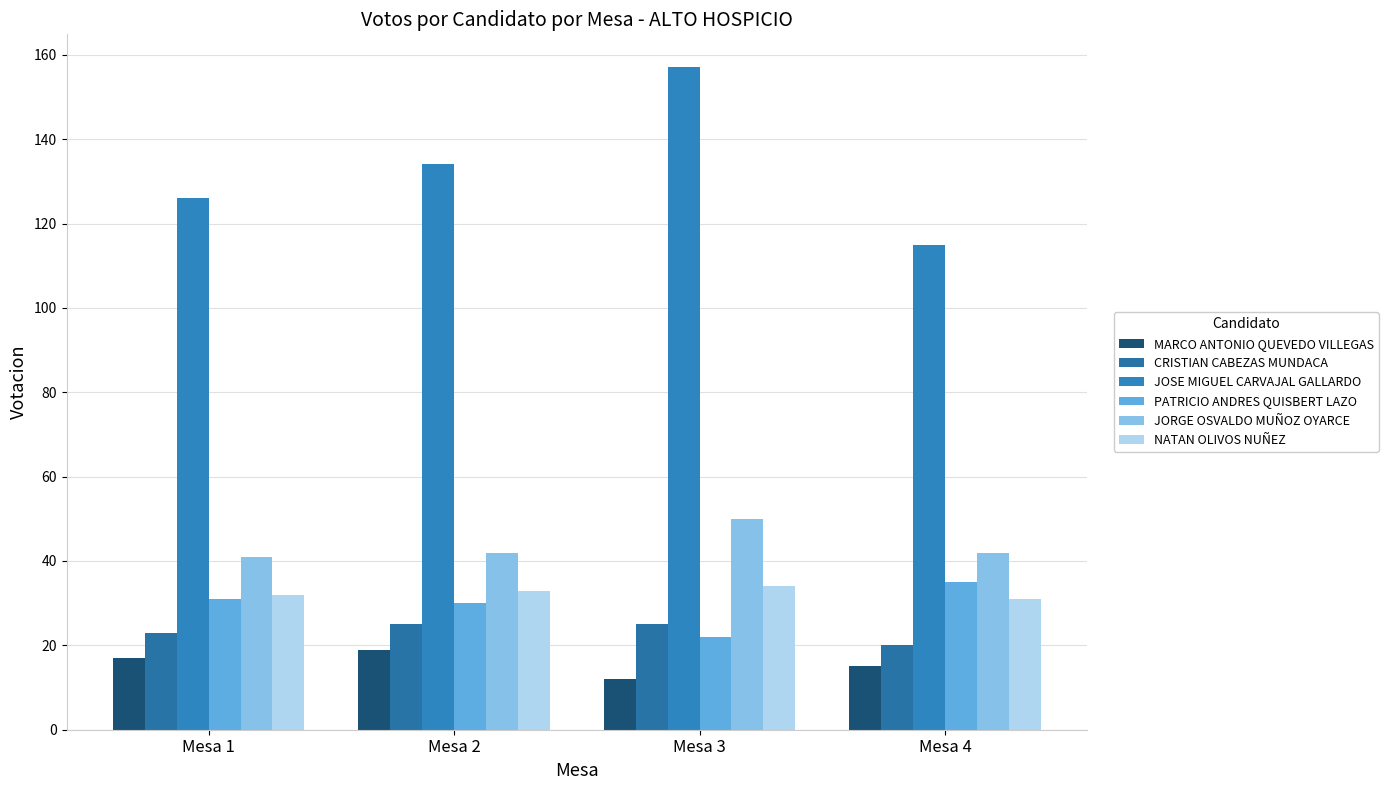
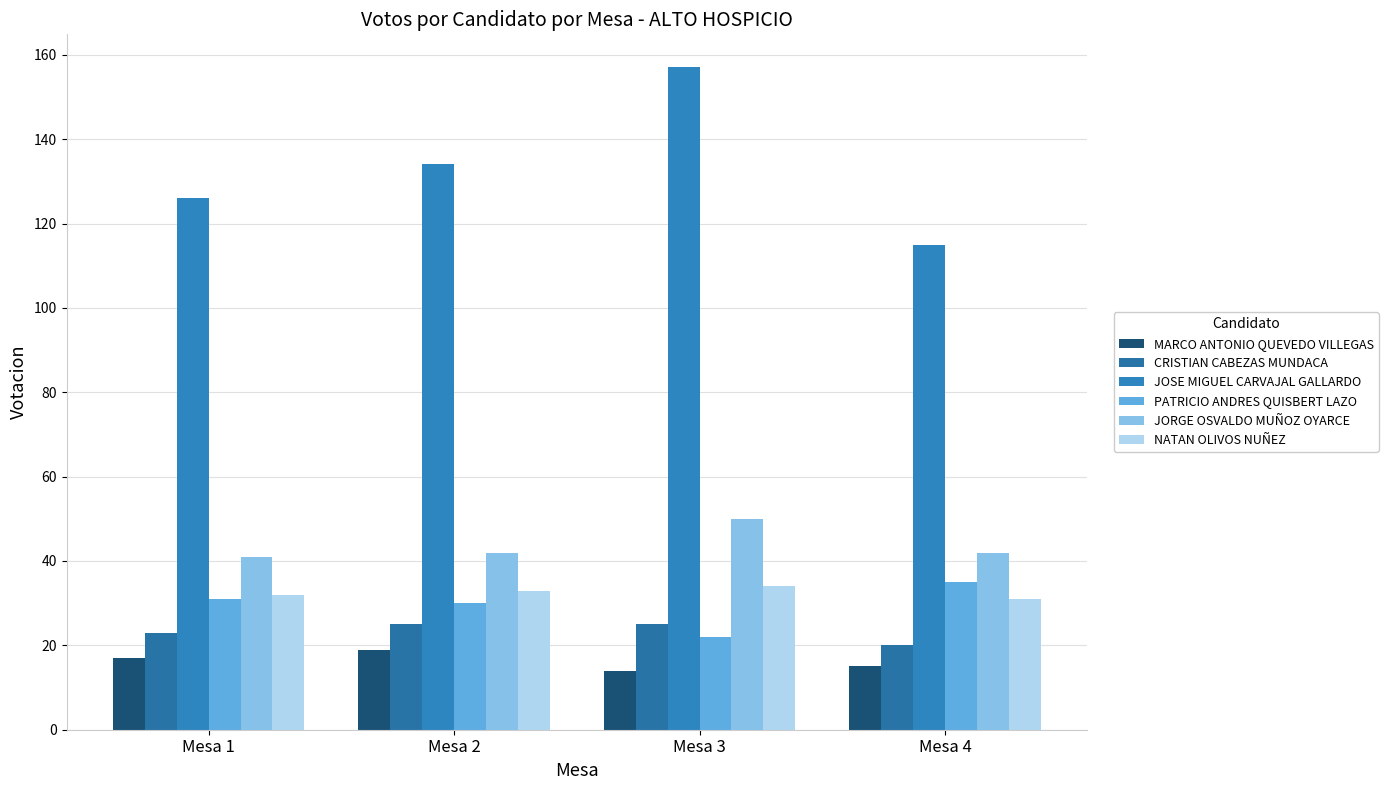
MARCO ANTONIO QUEVEDO VILLEGAS, Mesa 3: 12 -> 14
